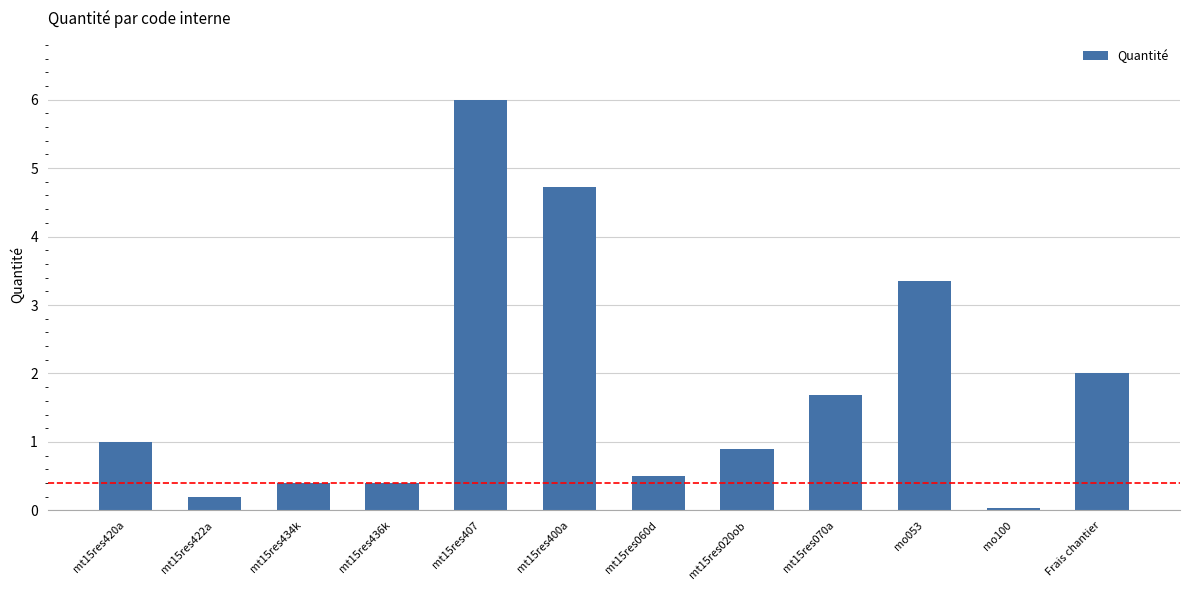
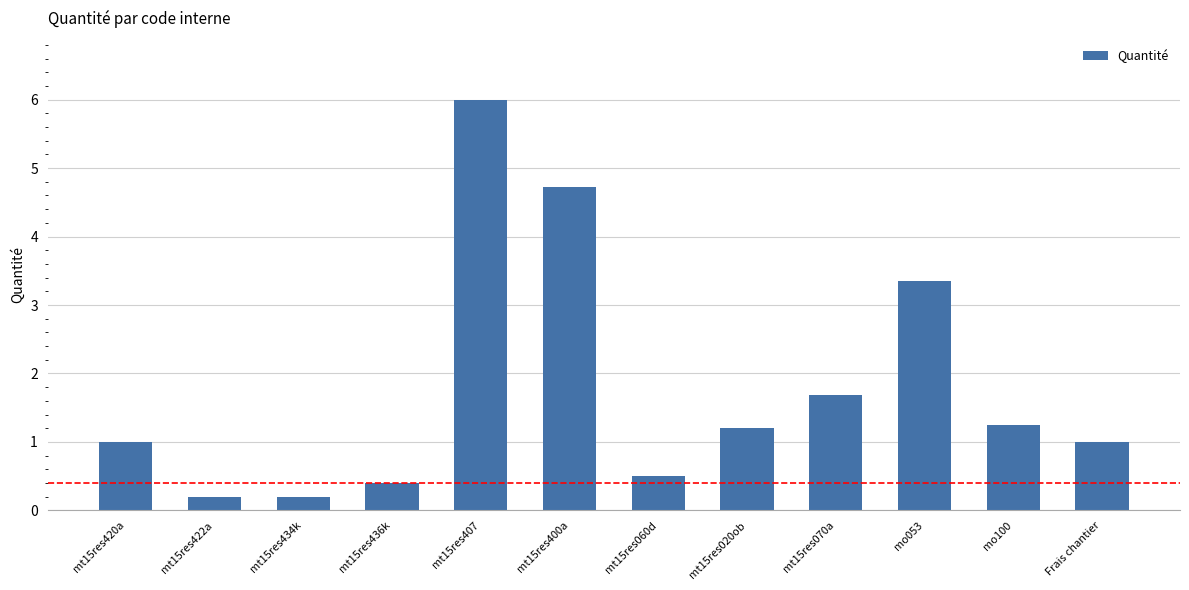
mt15res434k: 0.4 -> 0.2
mt15res020ob: 0.9 -> 1.2
mo100: 0.0 -> 1.3
Frais chantier: 2 -> 1
